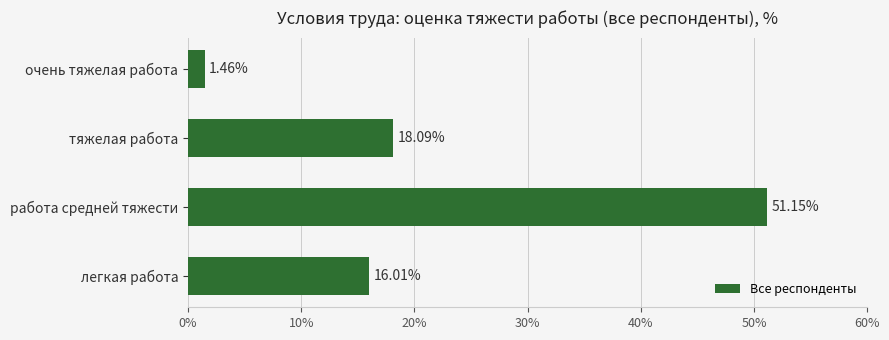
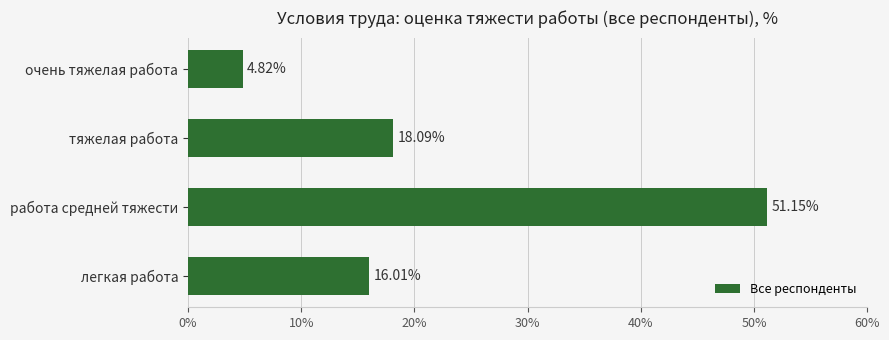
очень тяжелая работа: 1.46% -> 4.82%
